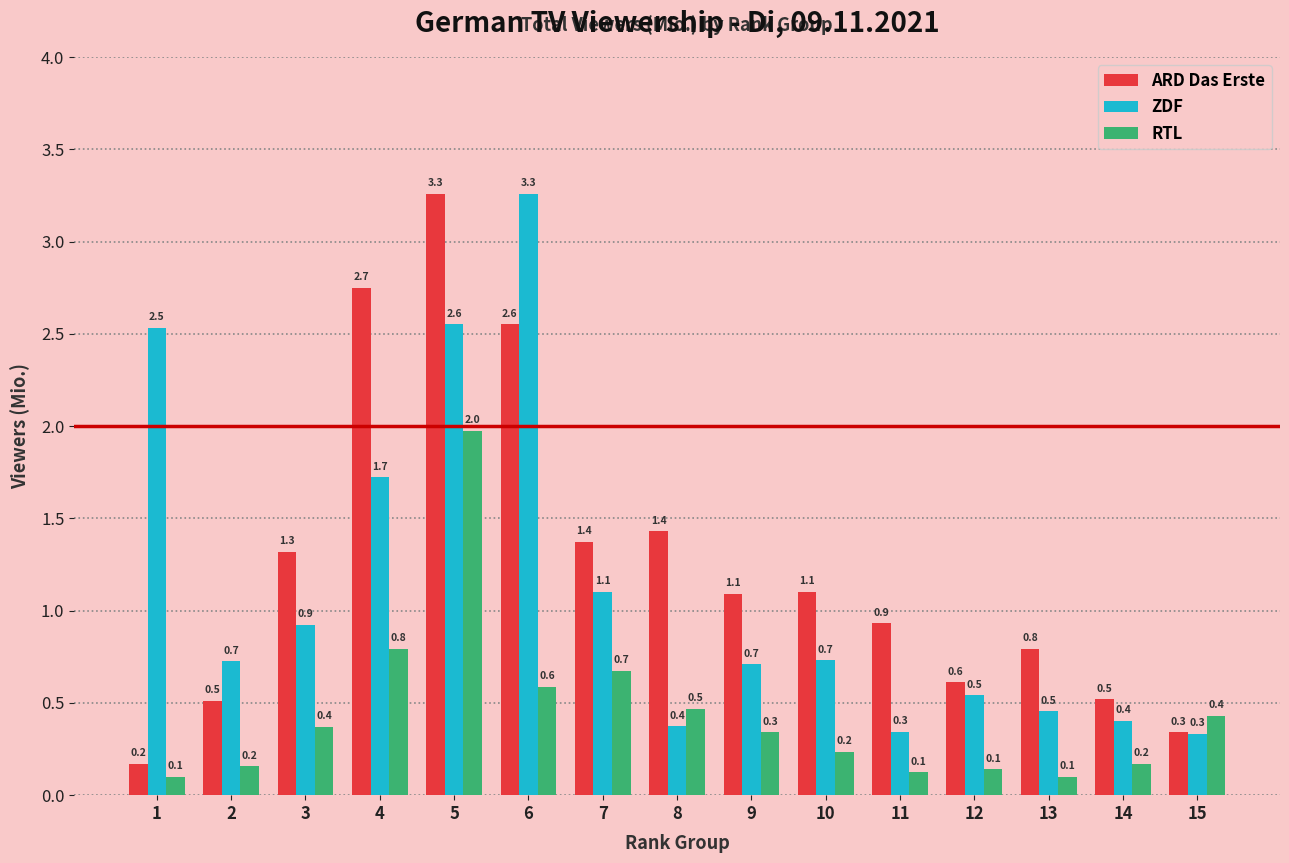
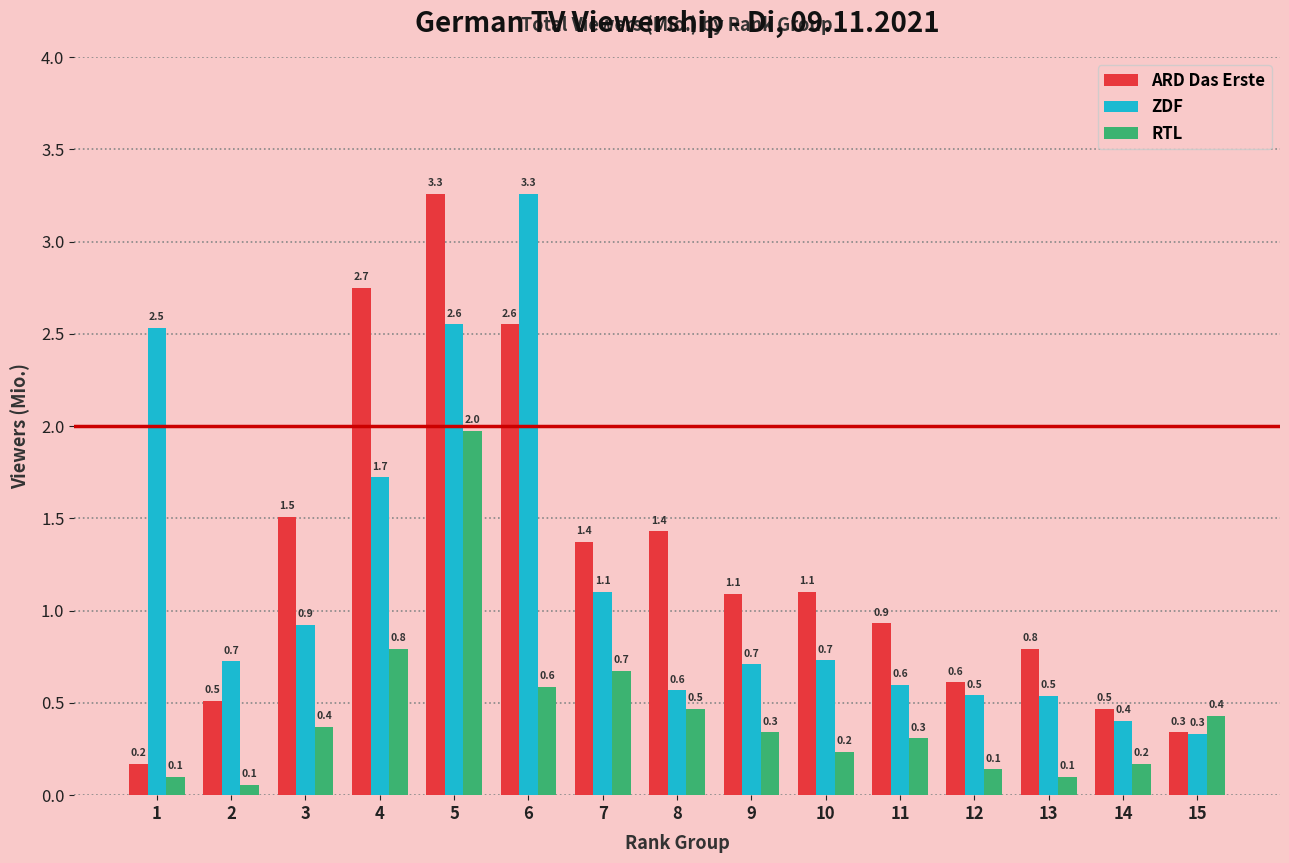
RTL, 2: 0.2 -> 0.1
ARD Das Erste, 3: 1.3 -> 1.5
ZDF, 8: 0.4 -> 0.6
ZDF, 11: 0.3 -> 0.6
RTL, 11: 0.1 -> 0.3
ZDF, 13: 0.46 -> 0.54
ARD Das Erste, 14: 0.52 -> 0.47
